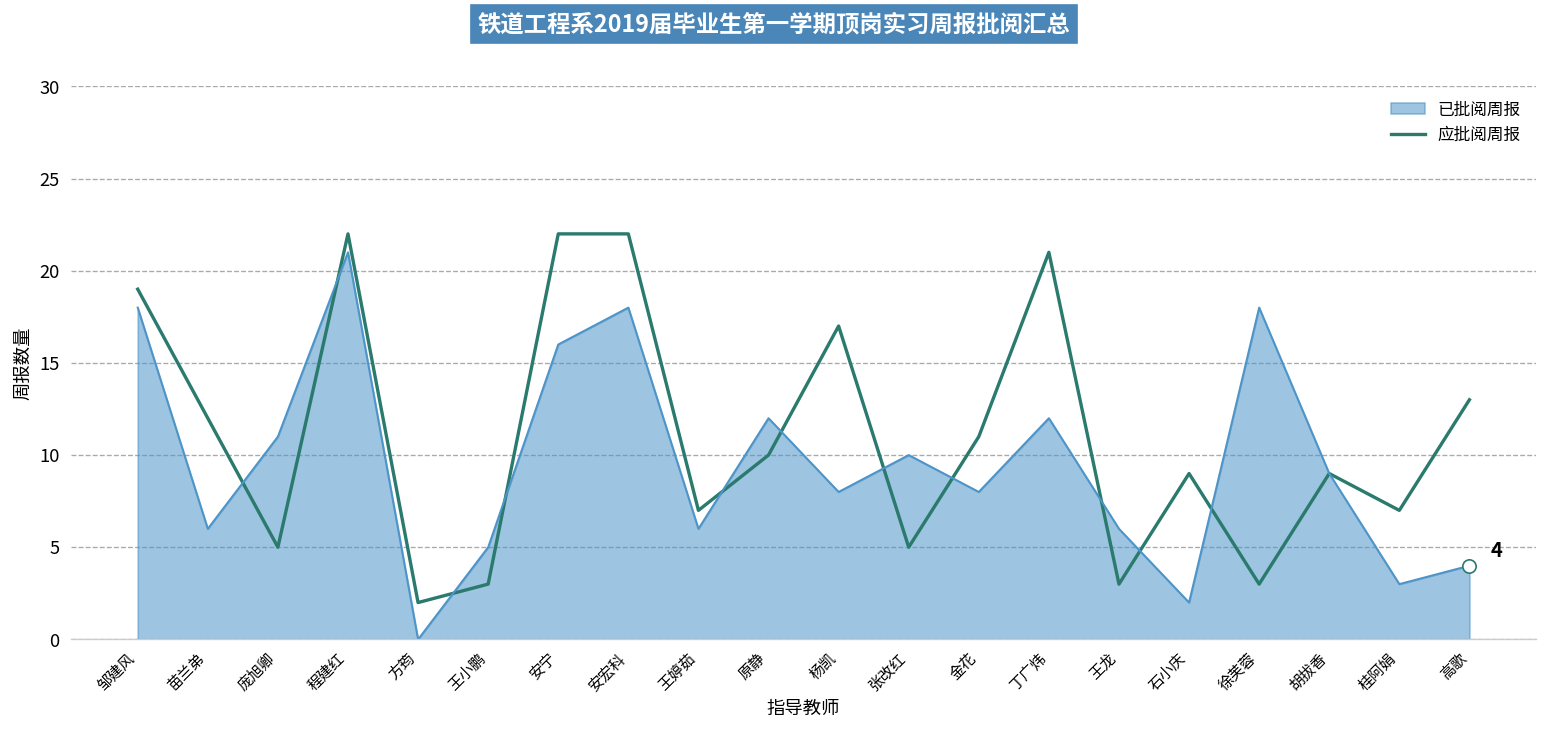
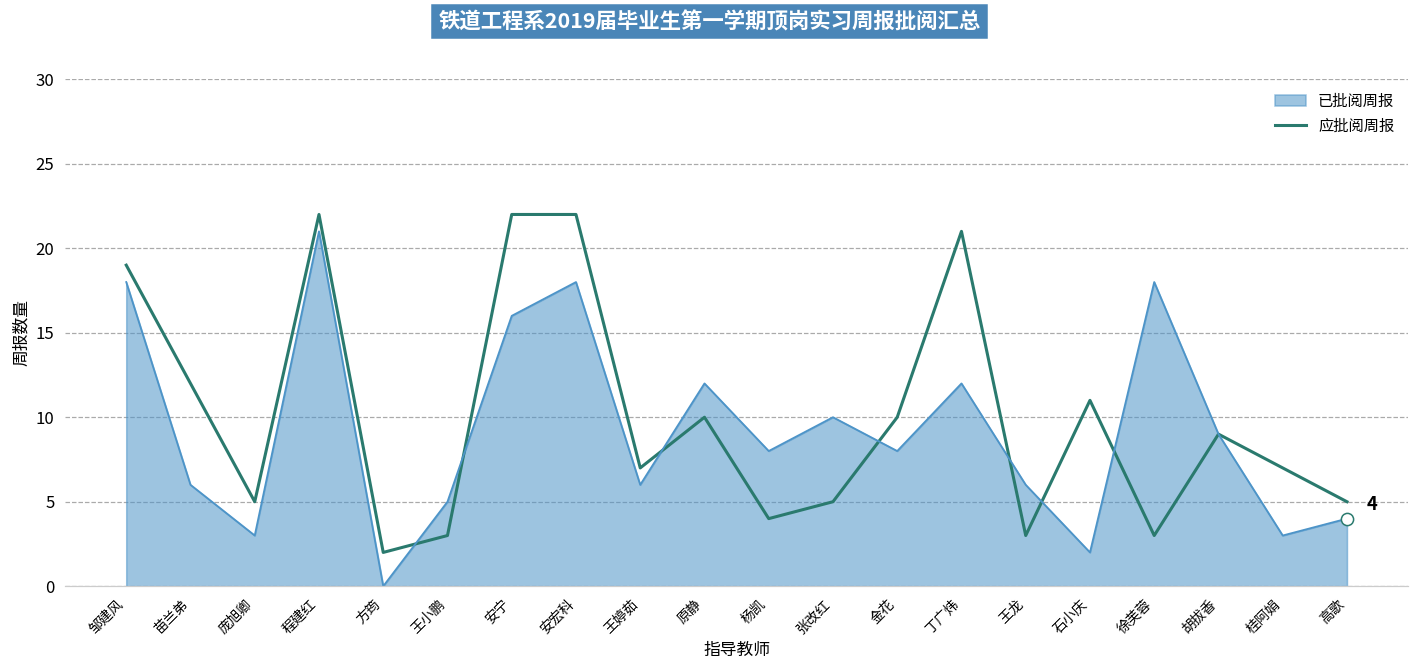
已批阅周报, 庞旭卿: 11 -> 3
应批阅周报, 杨凯: 17 -> 4
应批阅周报, 金花: 11 -> 10
应批阅周报, 石小庆: 9 -> 11
应批阅周报, 高歌: 13 -> 5
